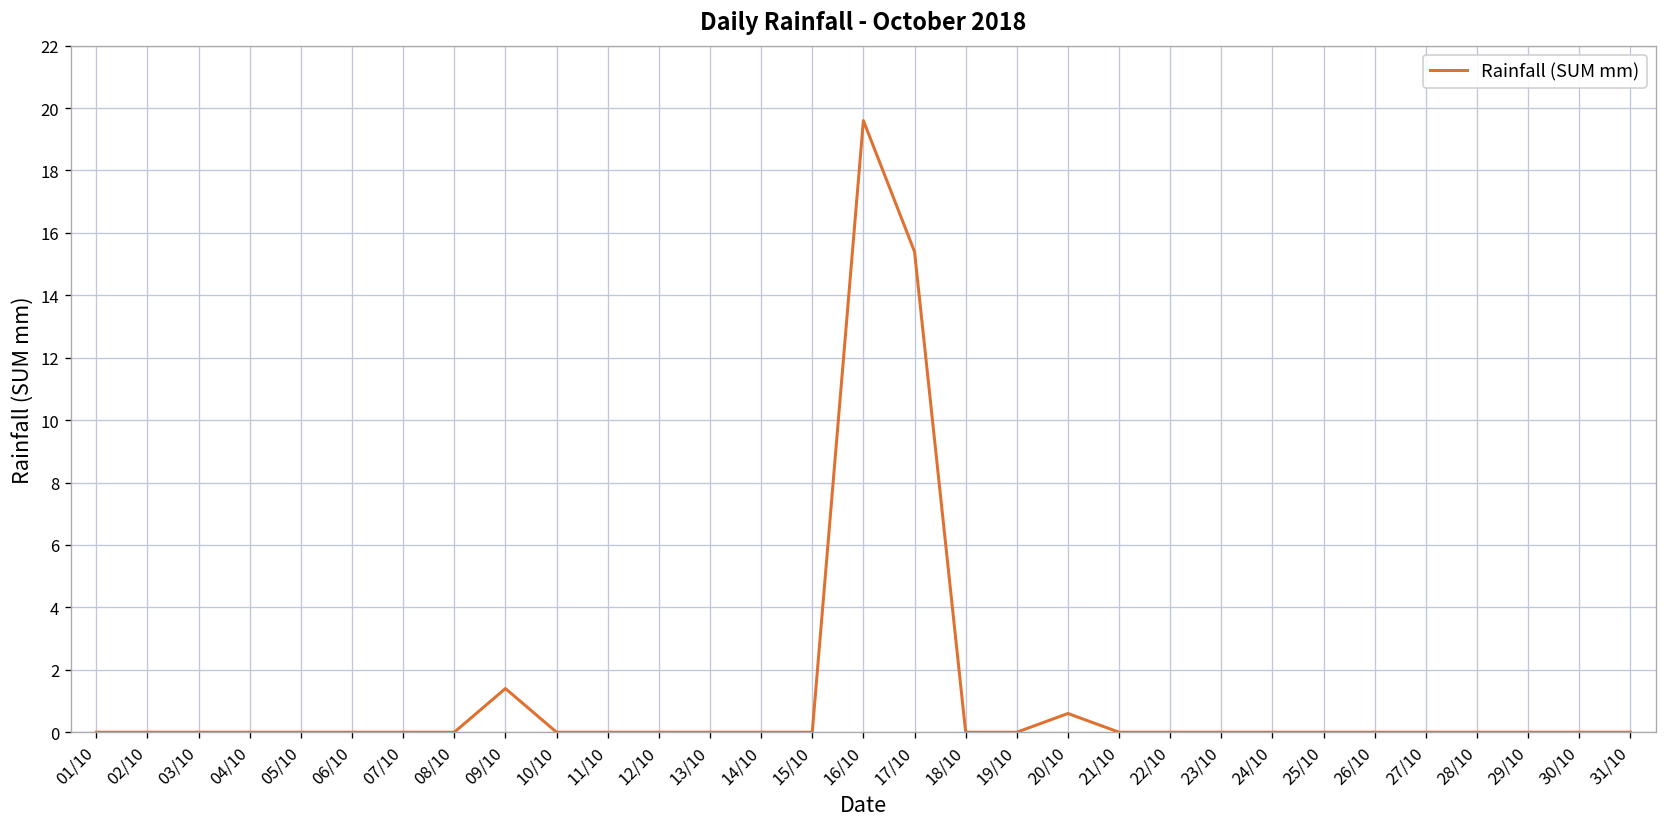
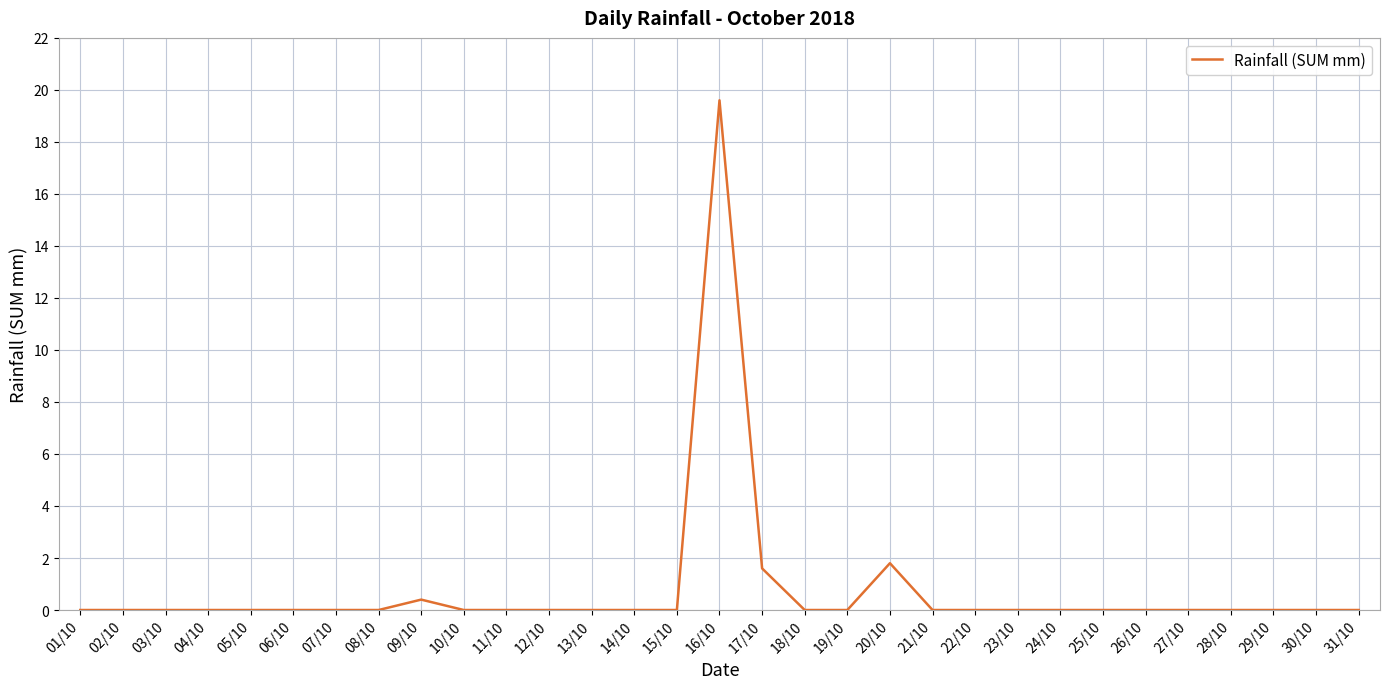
09/10: 1.4 -> 0.4
17/10: 15.4 -> 1.6
20/10: 0.6 -> 1.8
